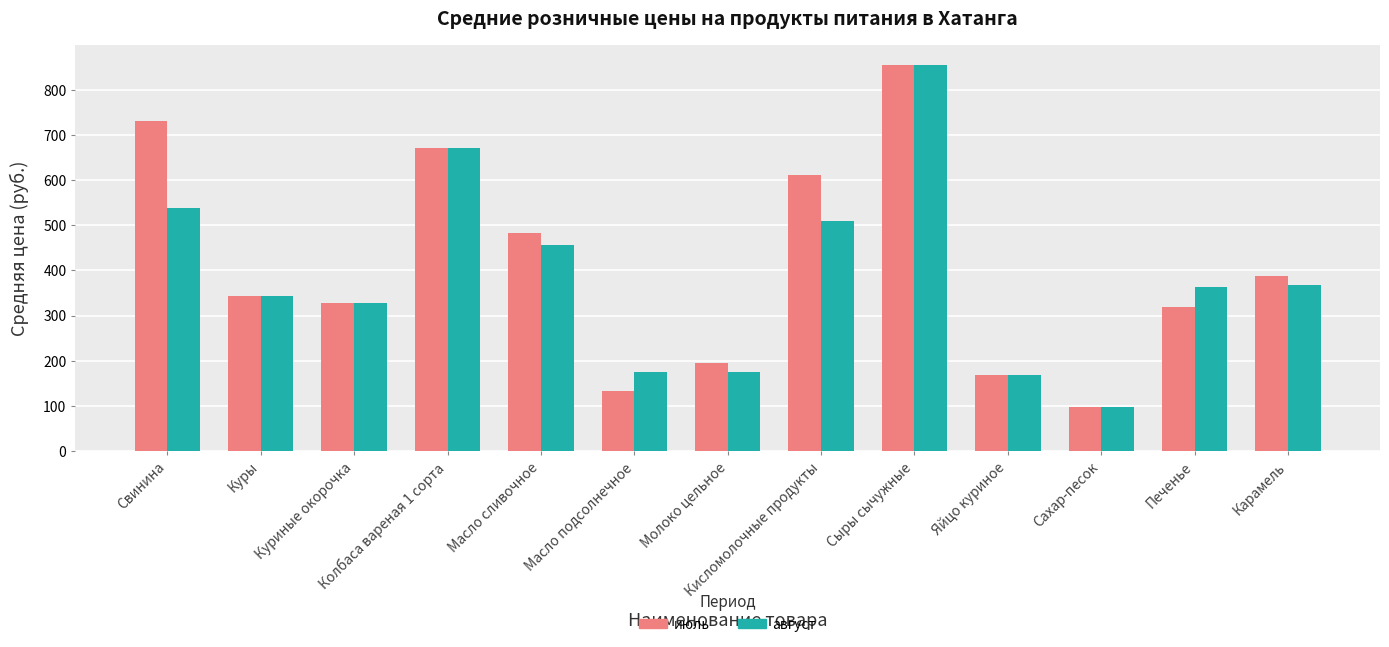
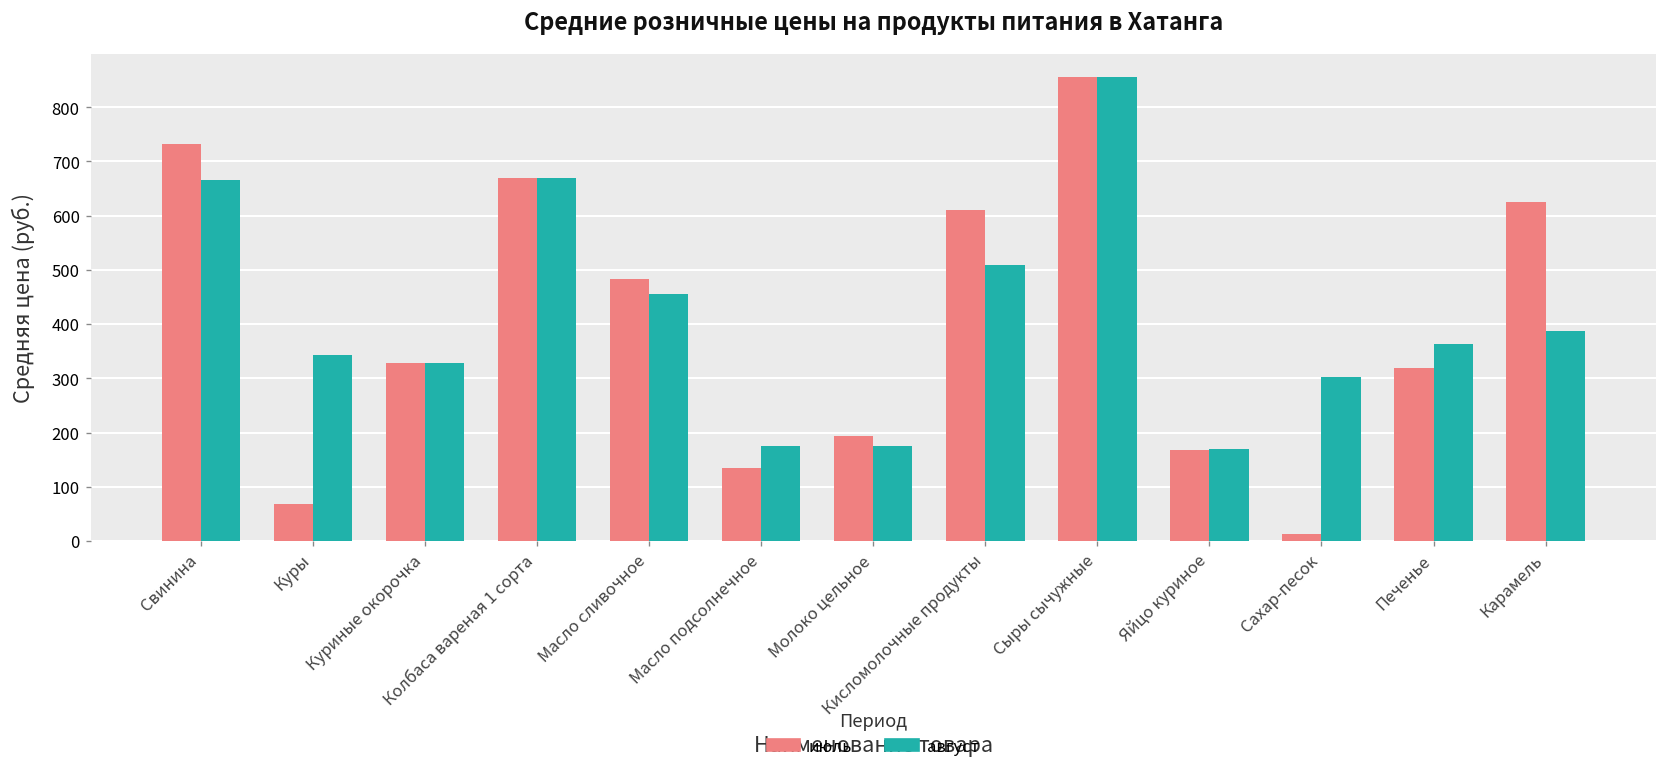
август, Свинина: 540 -> 670
июль, Куры: 340 -> 70
июль, Сахар-песок: 100 -> 10
август, Сахар-песок: 100 -> 300
июль, Карамель: 390 -> 630
август, Карамель: 370 -> 390
